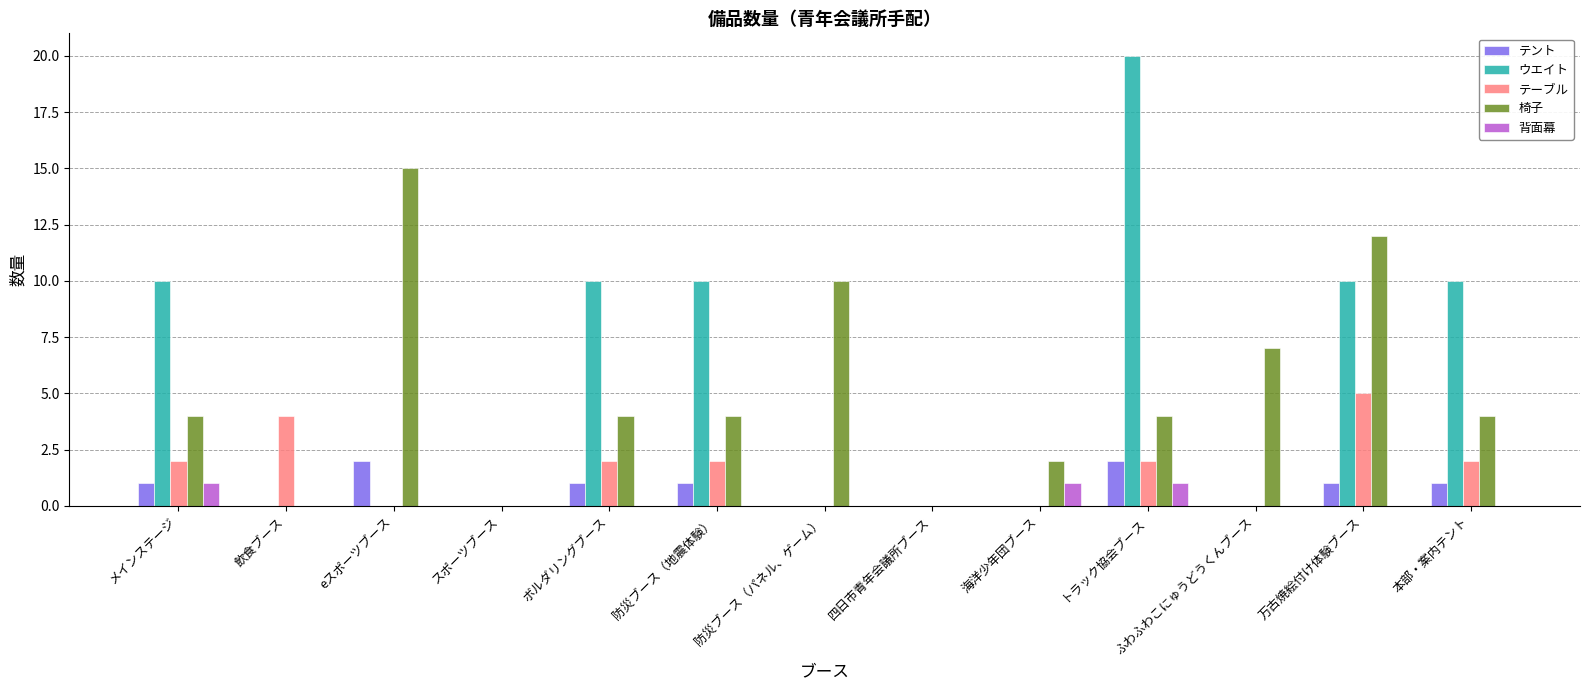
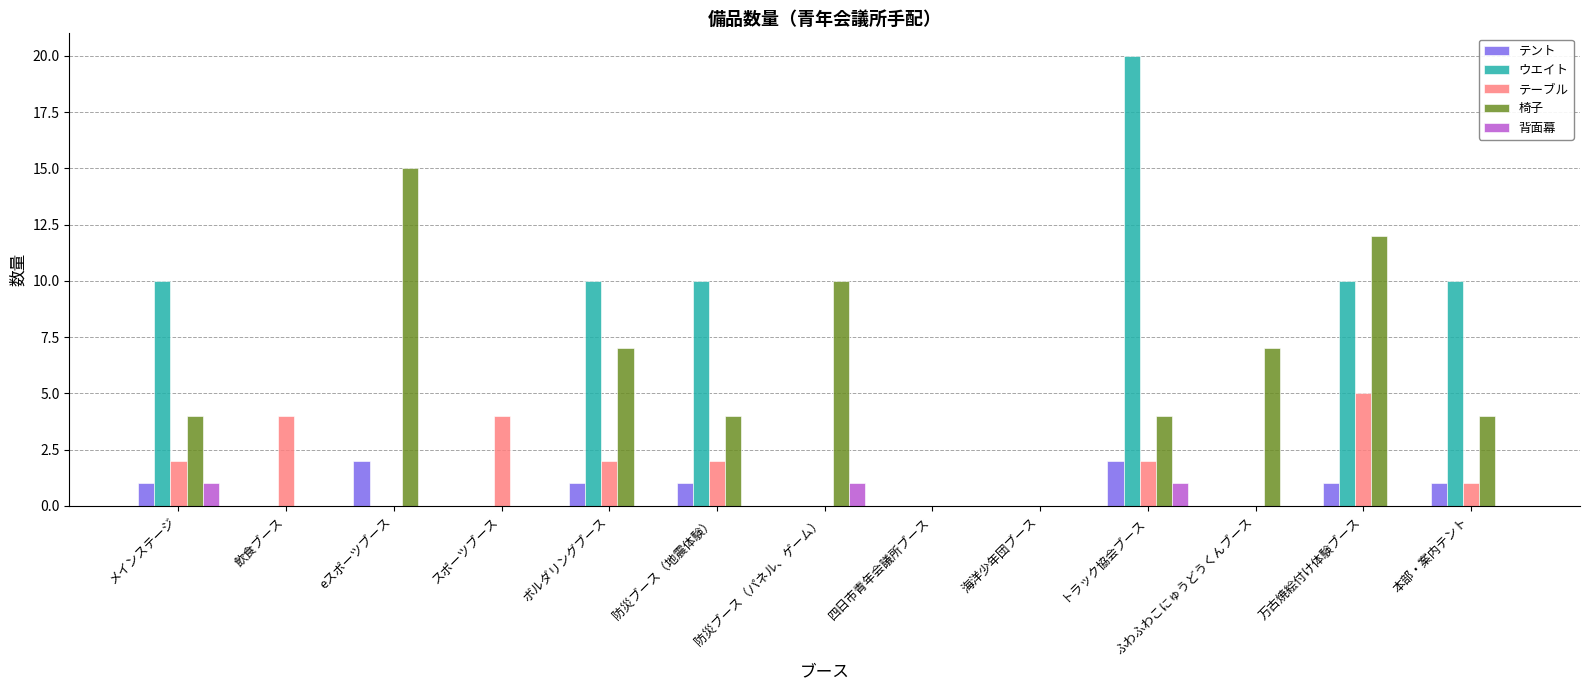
テーブル, スポーツブース: 0 -> 4
椅子, ボルダリングブース: 4 -> 7
背面幕, 防災ブース（パネル、ゲーム）: 0 -> 1
椅子, 海洋少年団ブース: 2 -> 0
背面幕, 海洋少年団ブース: 1 -> 0
テーブル, 本部・案内テント: 2 -> 1
